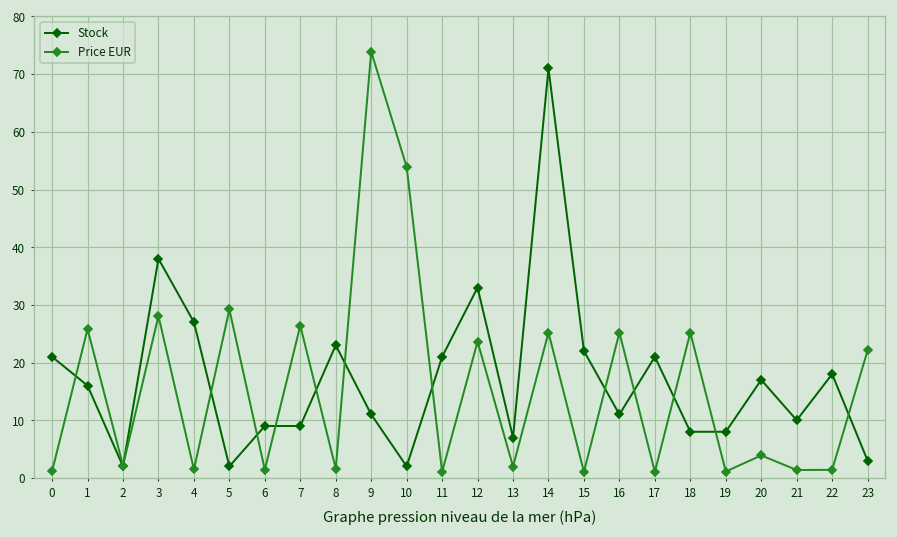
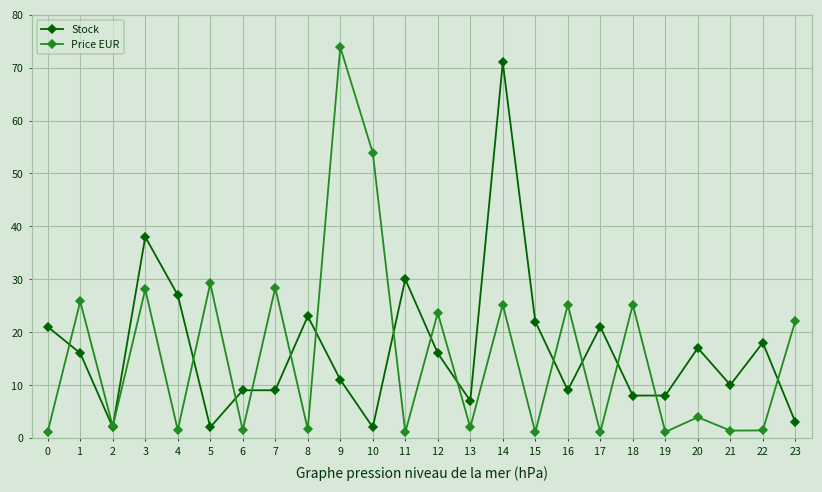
Price EUR, 7: 26 -> 28
Stock, 11: 21 -> 30
Stock, 12: 33 -> 16
Stock, 16: 11 -> 9
